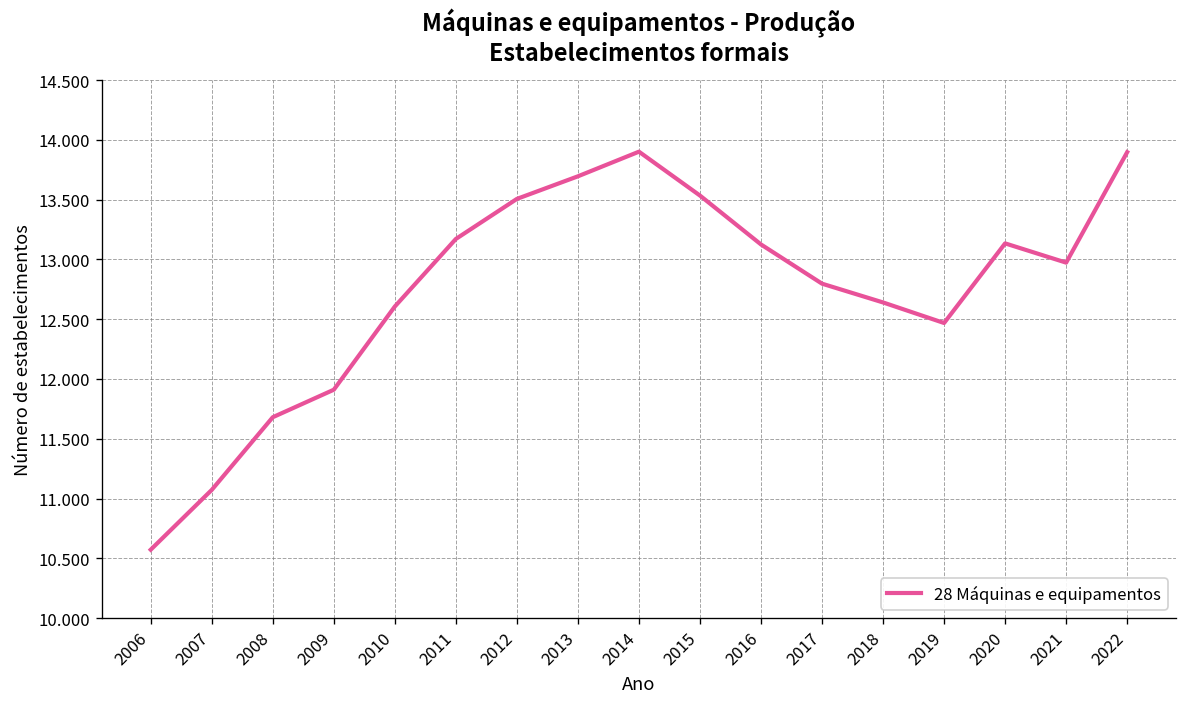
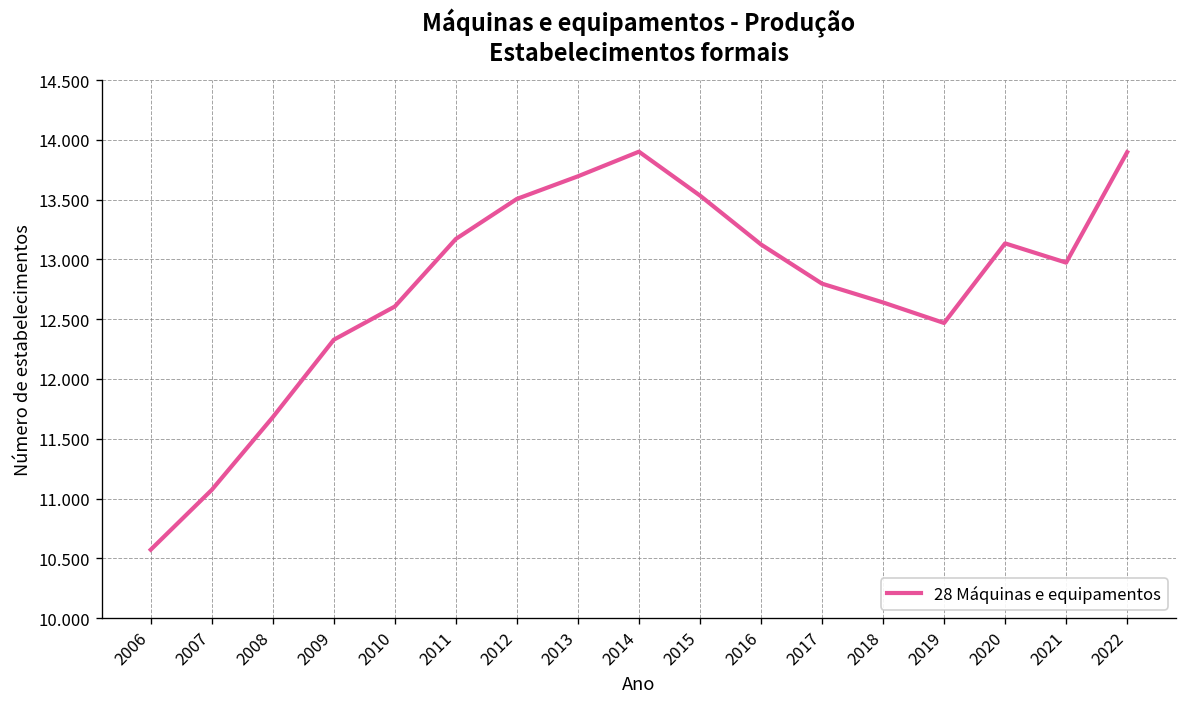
2009: 11.9 -> 12.3
